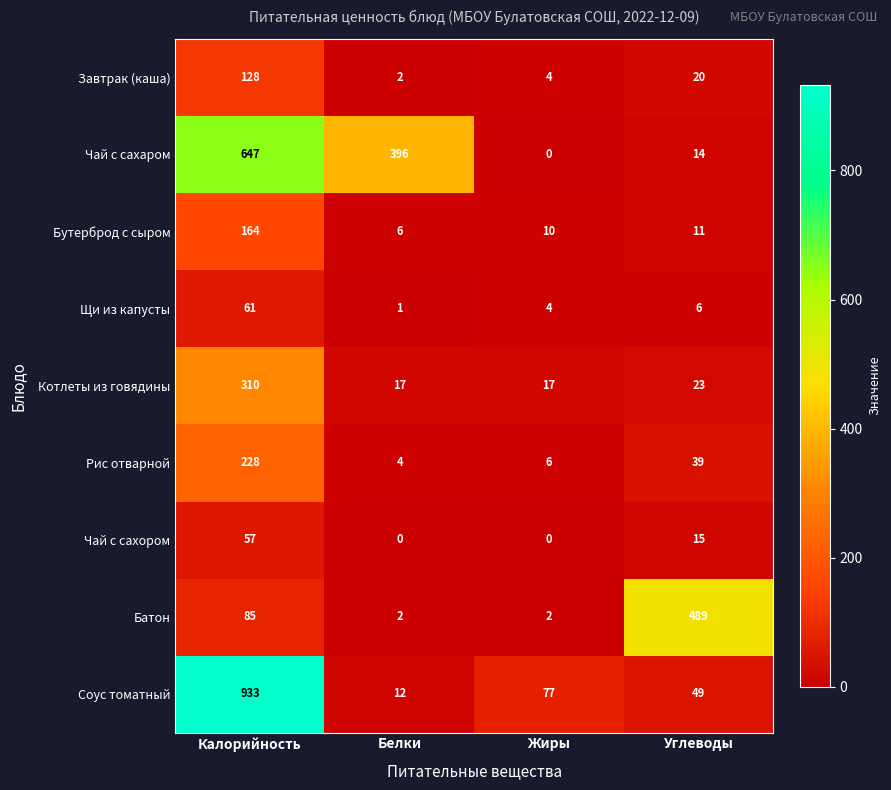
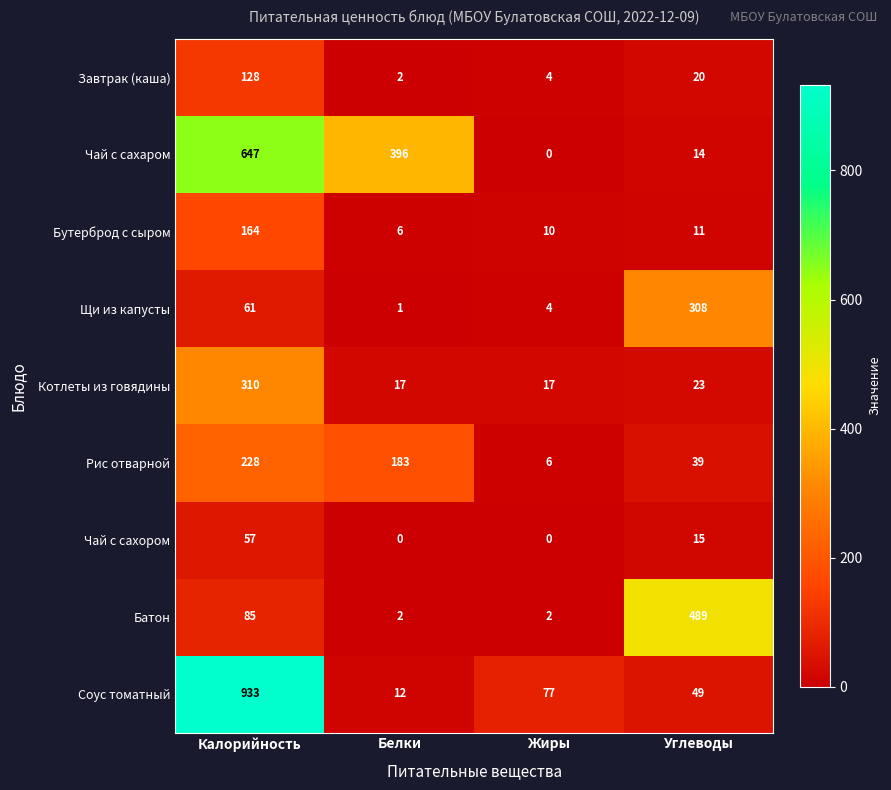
Щи из капусты, Углеводы: 6 -> 308
Рис отварной, Белки: 4 -> 183
